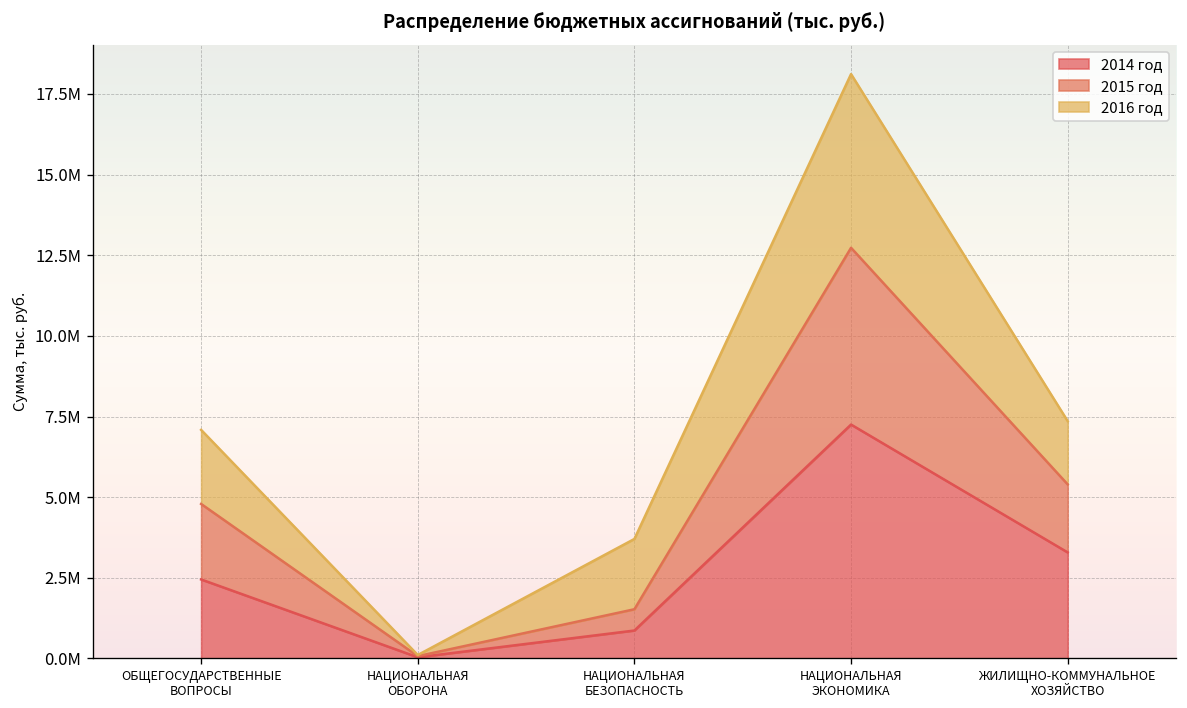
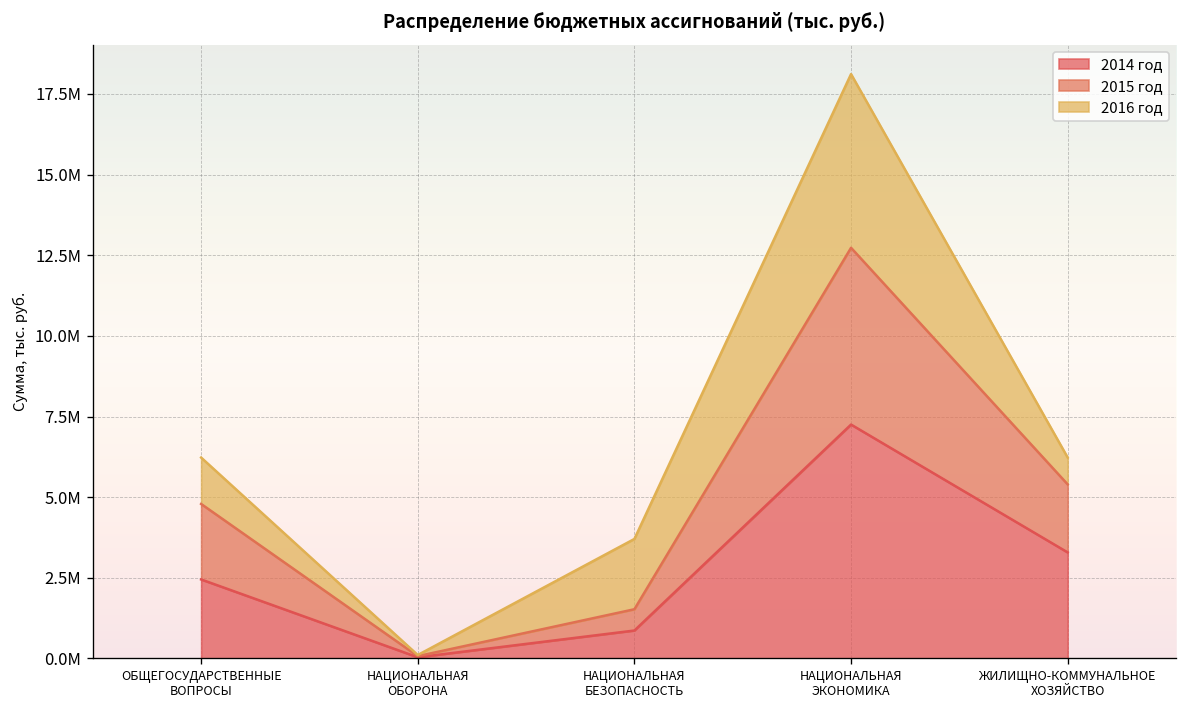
2016 год, ОБЩЕГОСУДАРСТВЕННЫЕ ВОПРОСЫ: 2300000 -> 1400000
2016 год, ЖИЛИЩНО-КОММУНАЛЬНОЕ ХОЗЯЙСТВО: 2000000 -> 800000
